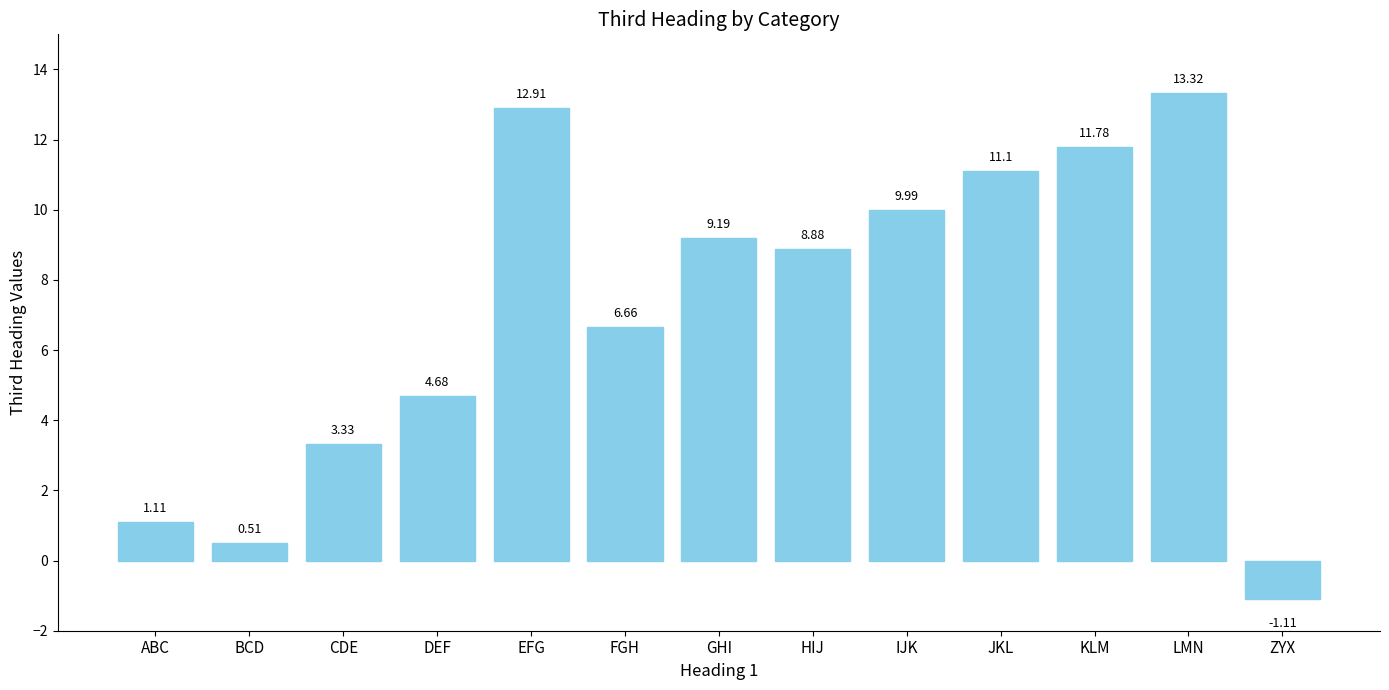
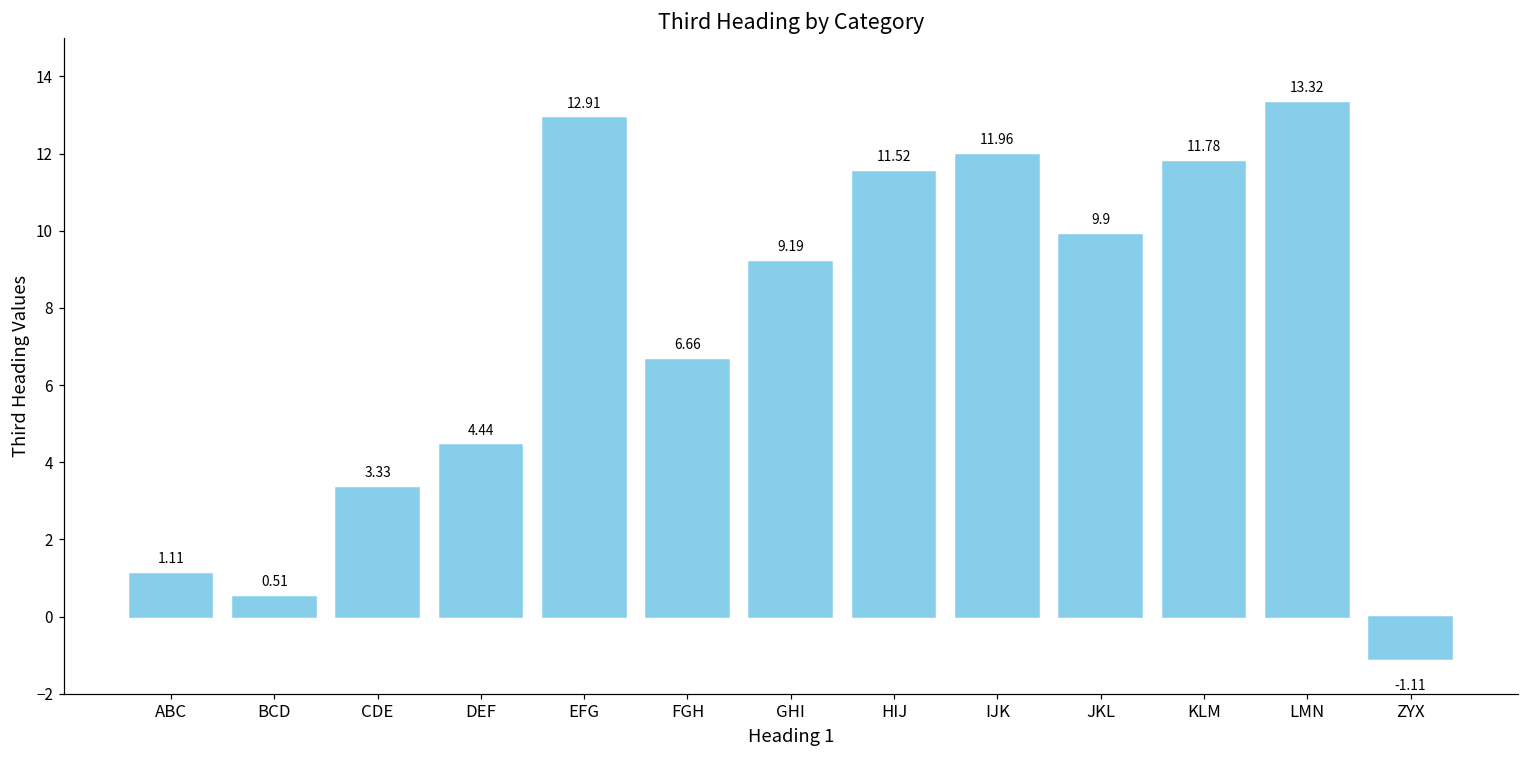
DEF: 4.68 -> 4.44
HIJ: 8.88 -> 11.52
IJK: 9.99 -> 11.96
JKL: 11.1 -> 9.9
